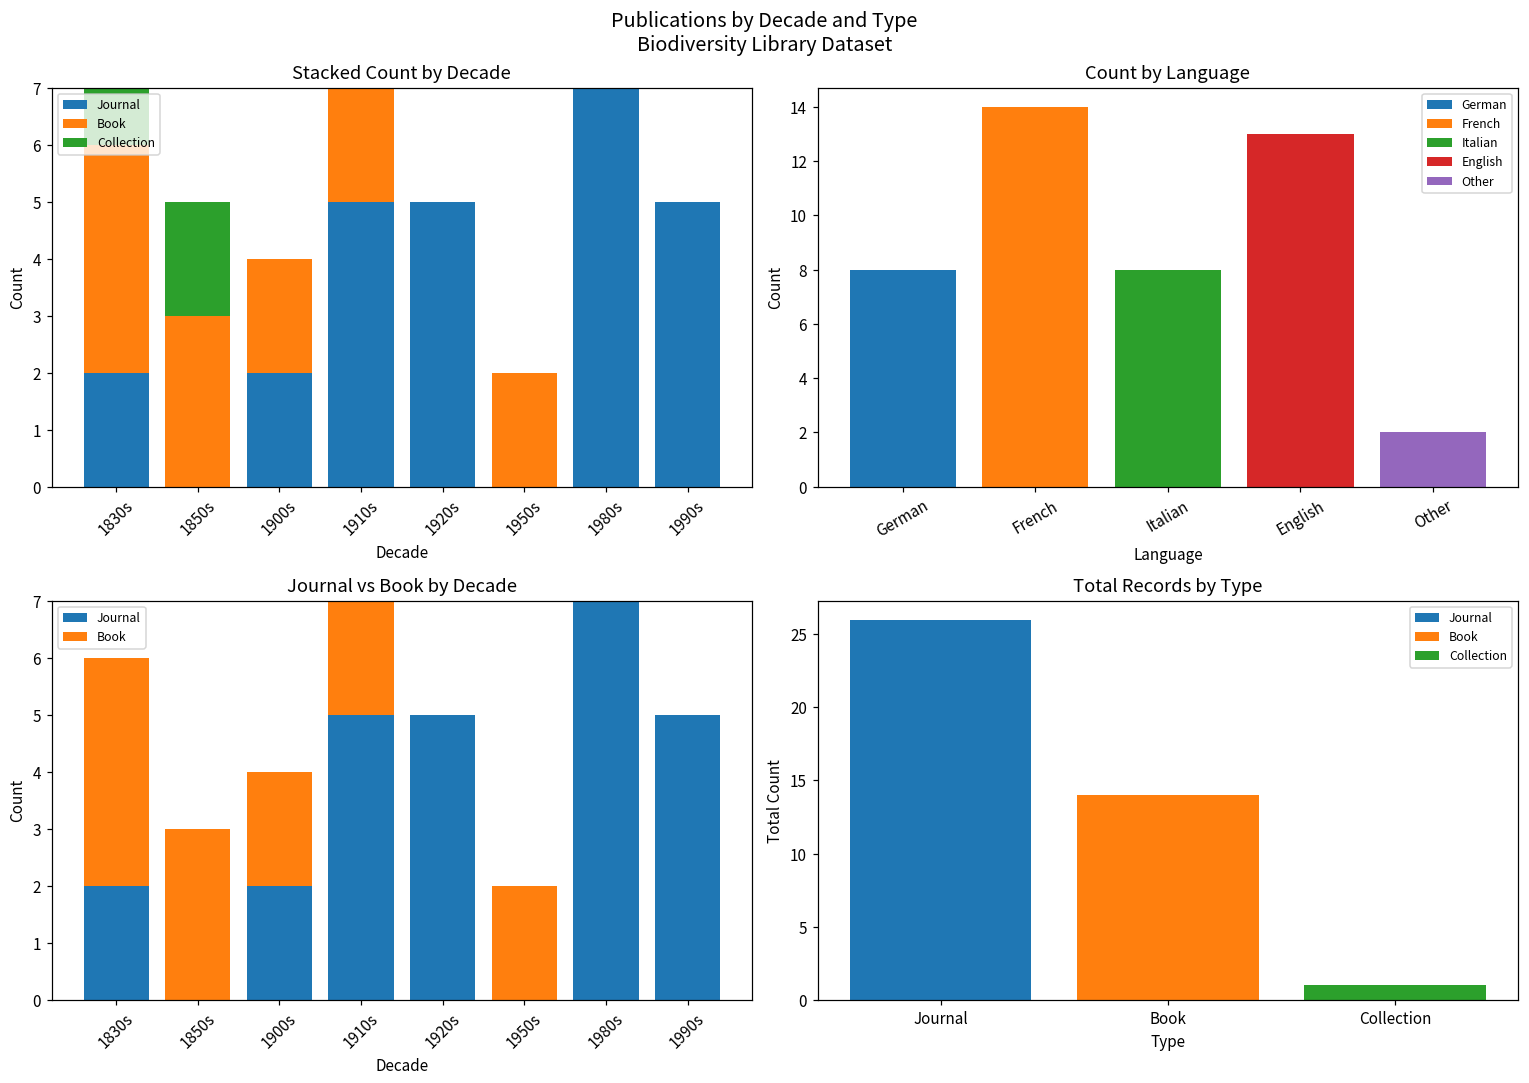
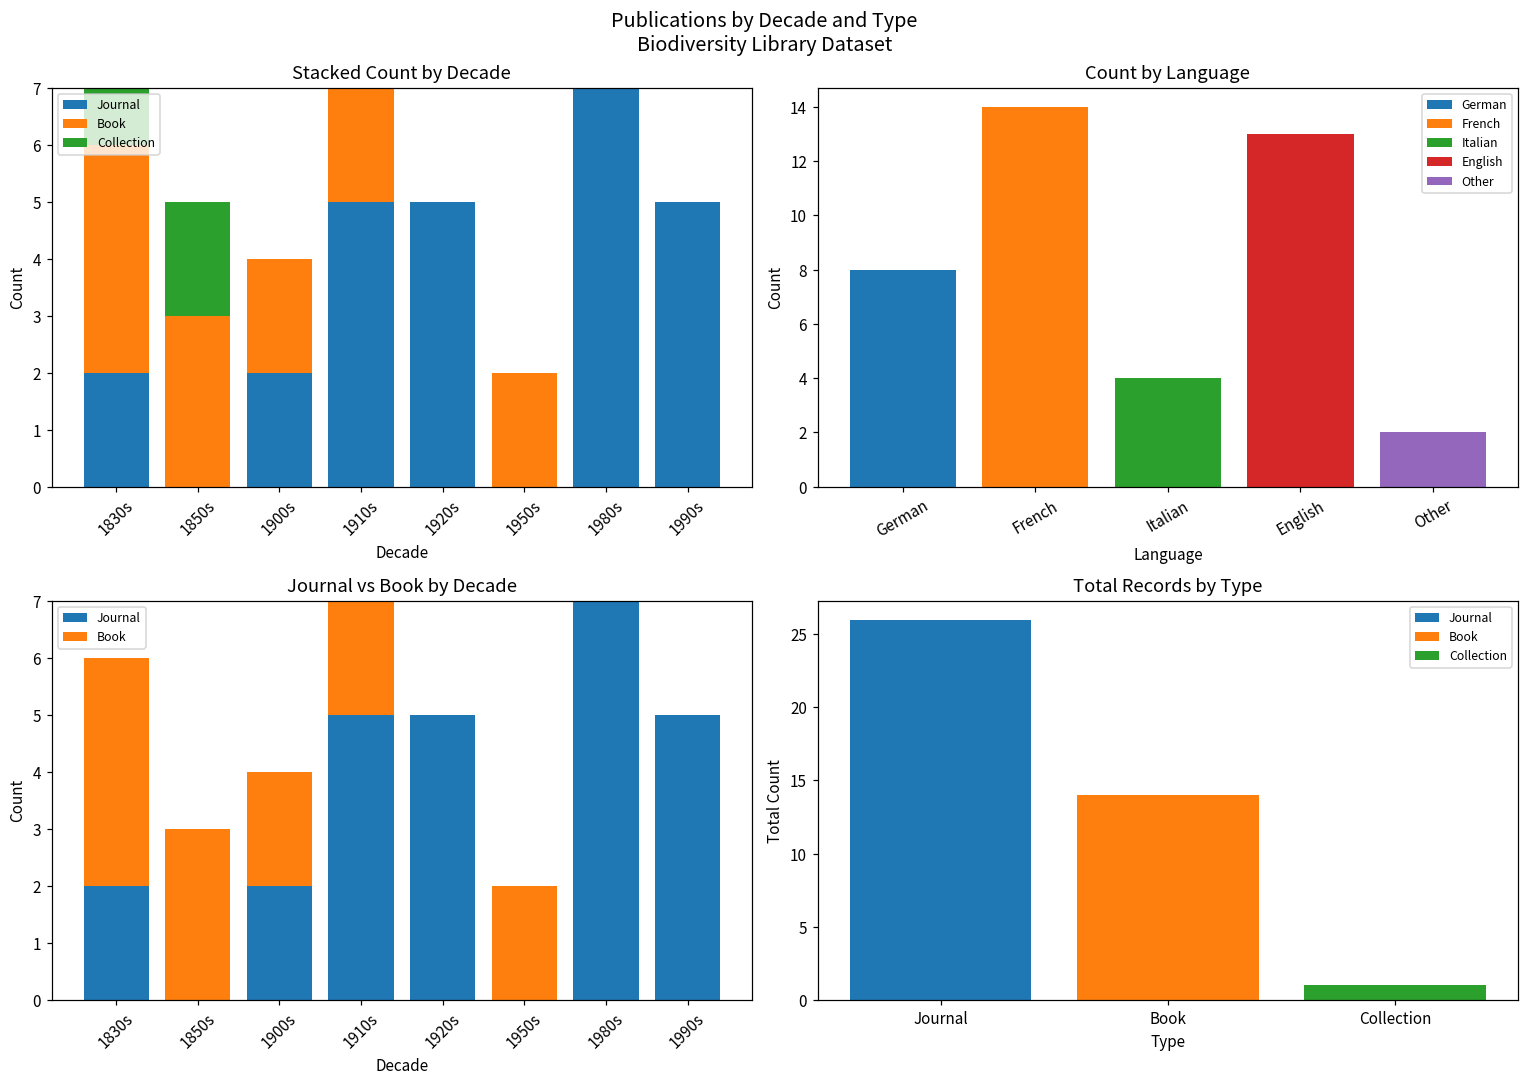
Count by Language, Italian: 8 -> 4
